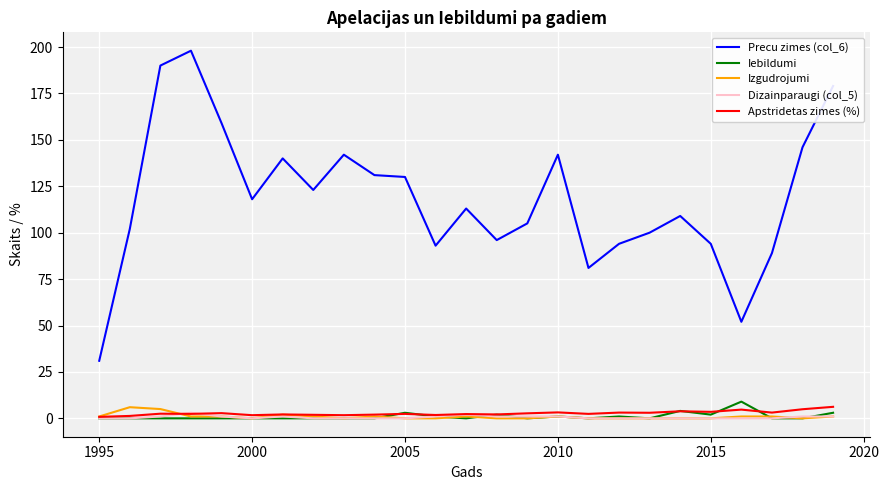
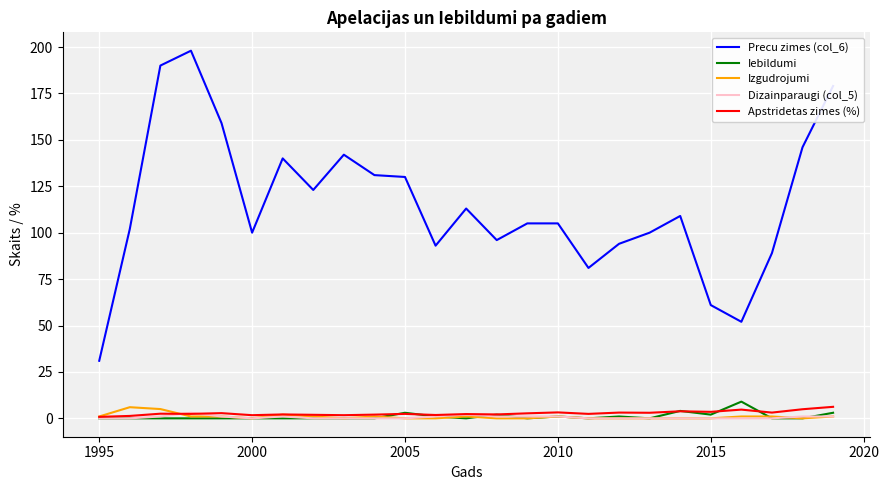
Precu zimes (col_6), 2000: 118 -> 100
Precu zimes (col_6), 2010: 142 -> 105
Precu zimes (col_6), 2015: 94 -> 61
